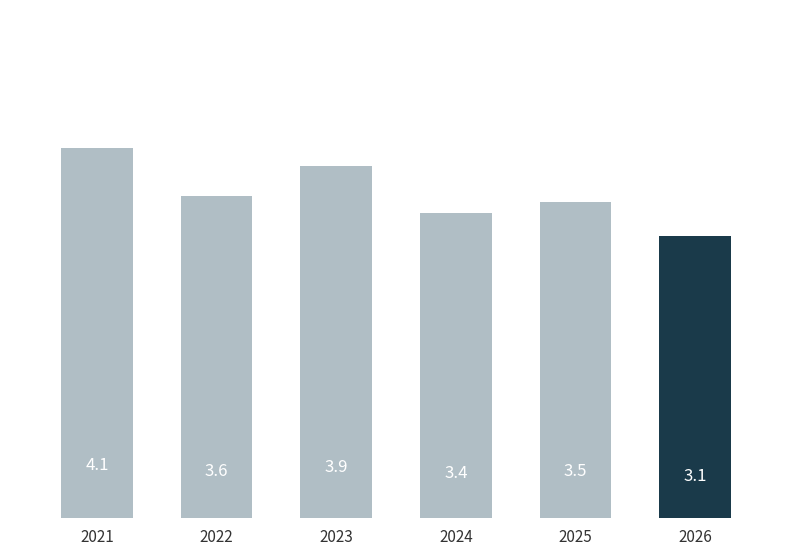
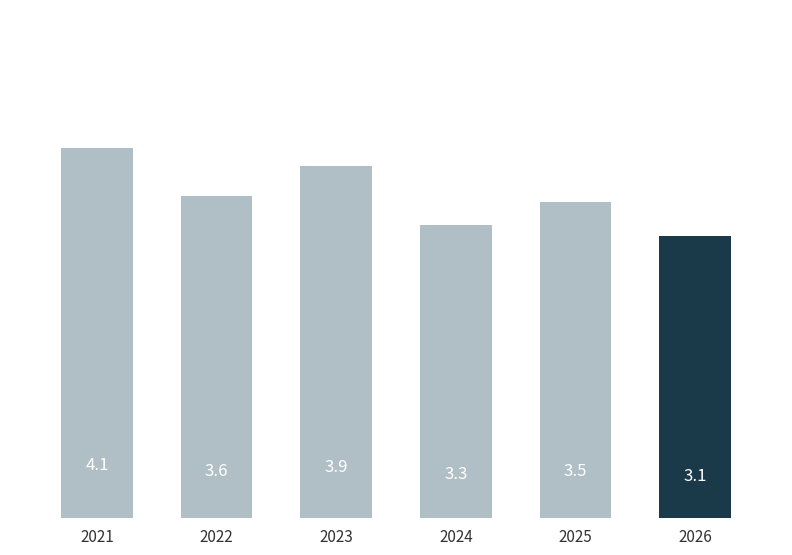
2024: 3.4 -> 3.3
